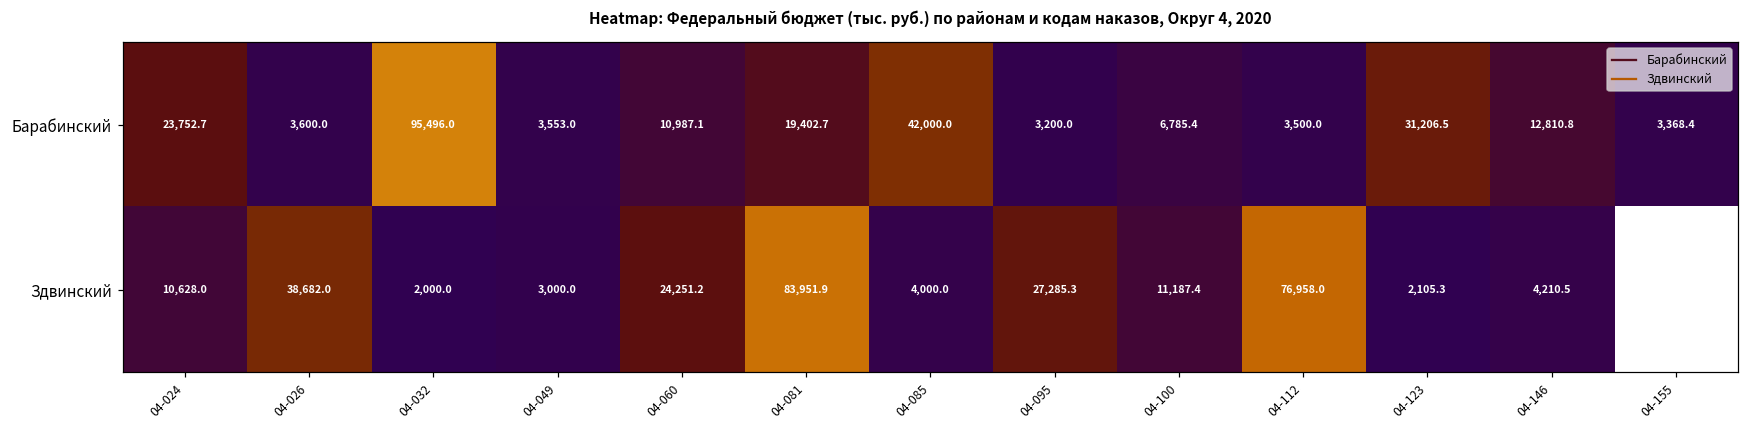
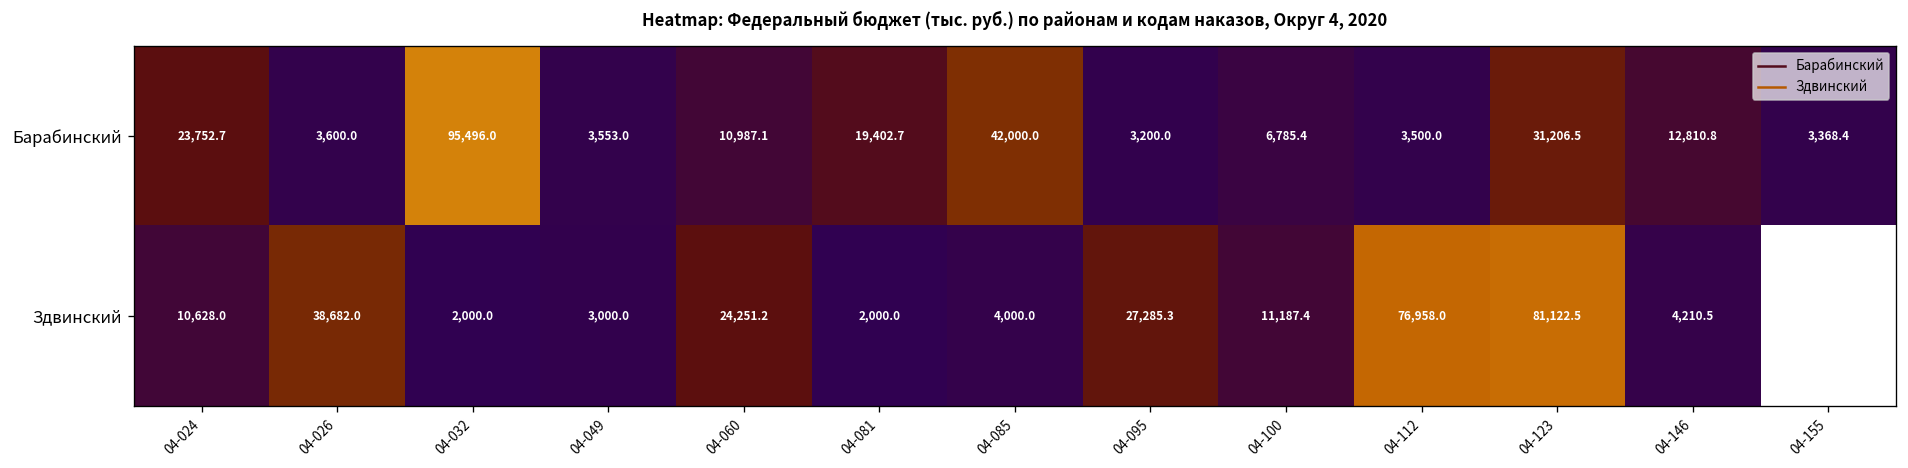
Здвинский, 04-081: 83,951.9 -> 2,000.0
Здвинский, 04-123: 2,105.3 -> 81,122.5
